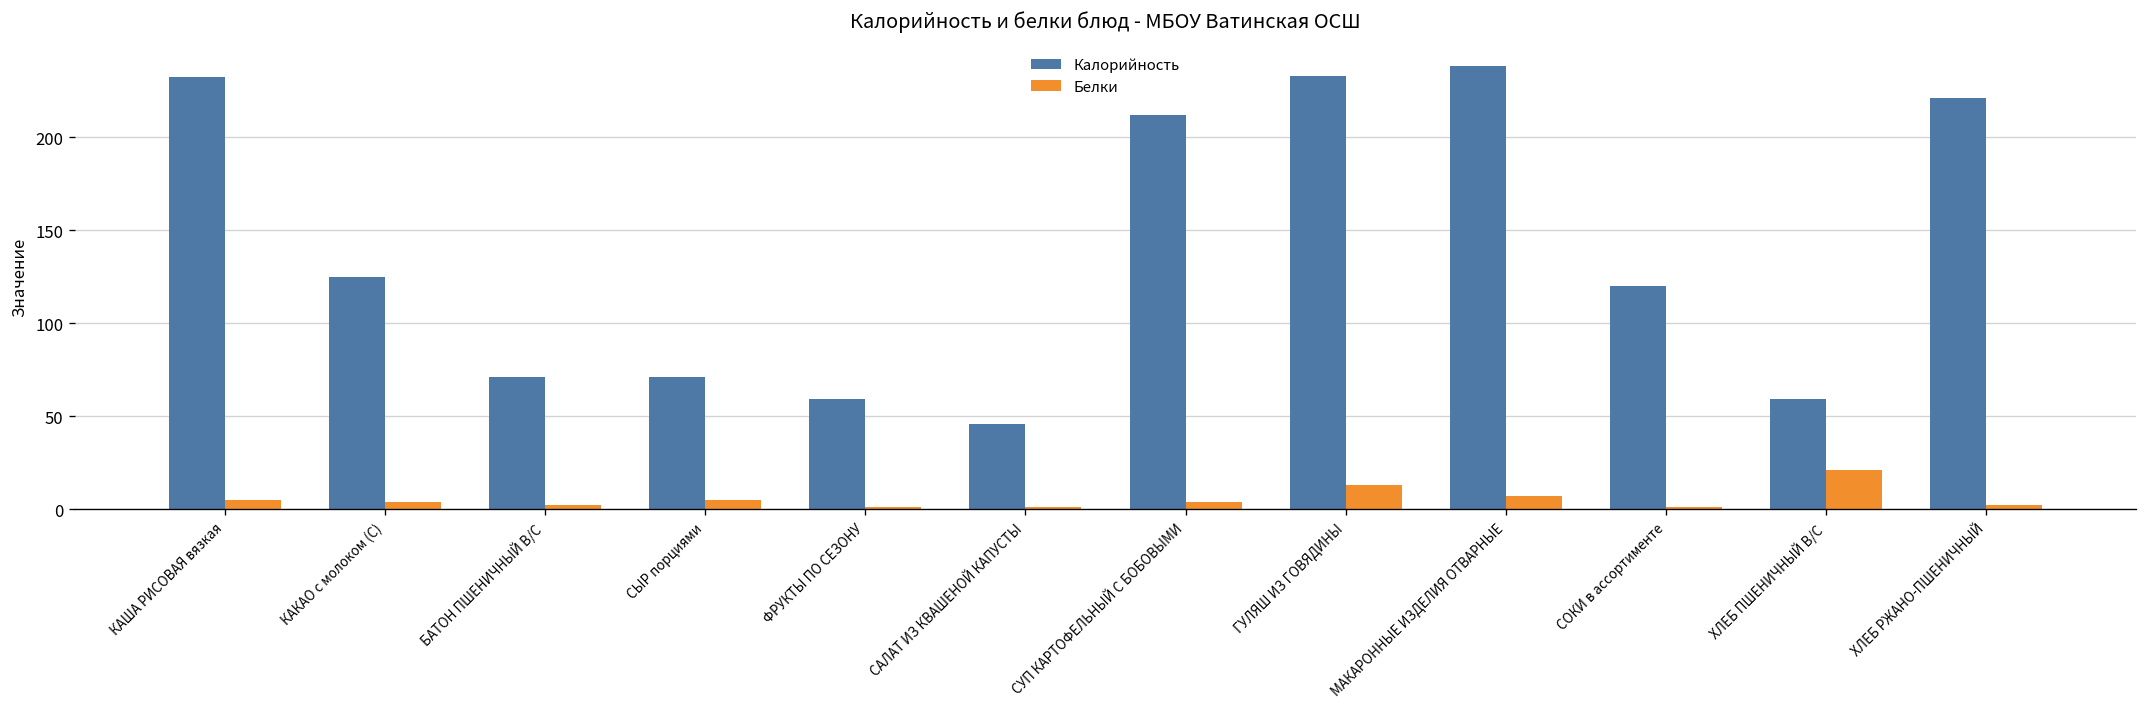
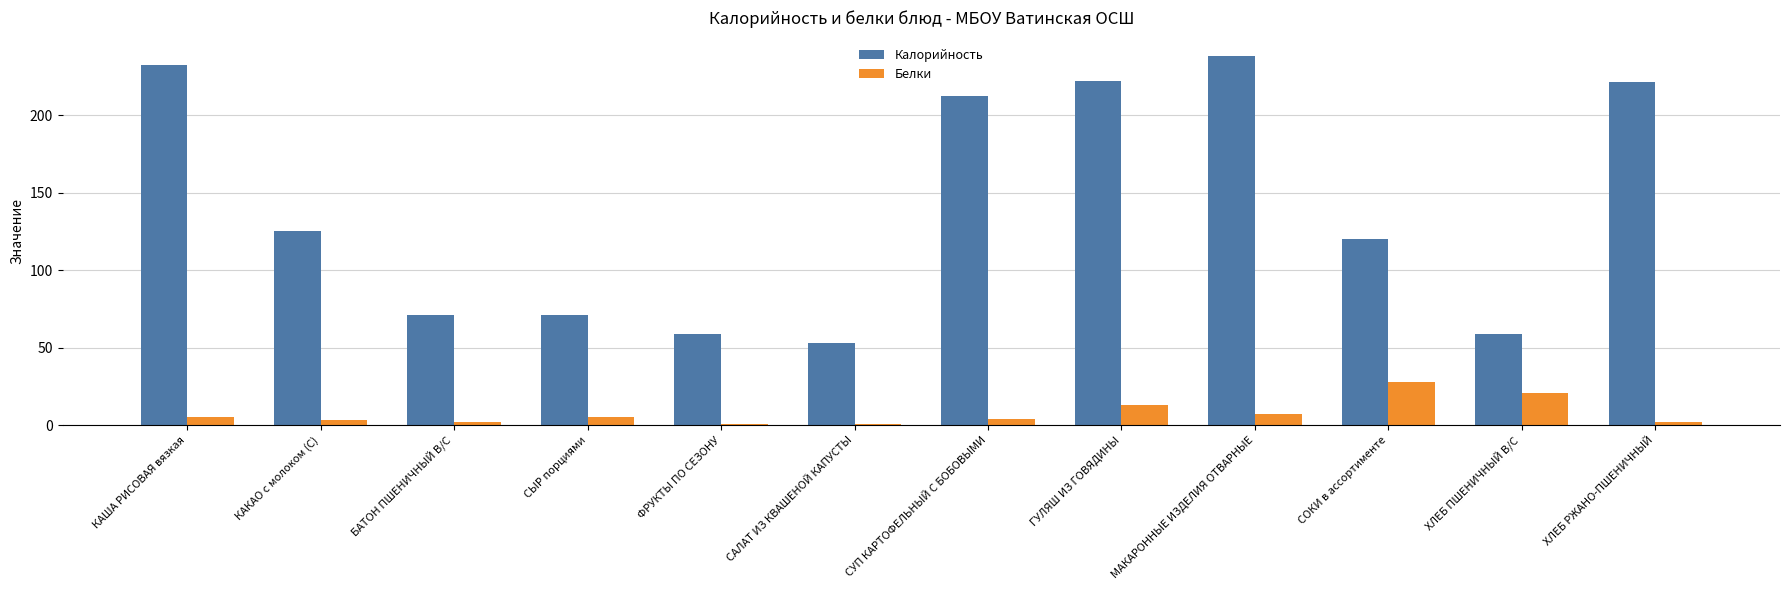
Калорийность, САЛАТ ИЗ КВАШЕНОЙ КАПУСТЫ: 46 -> 53
Калорийность, ГУЛЯШ ИЗ ГОВЯДИНЫ: 233 -> 222
Белки, СОКИ в ассортименте: 1 -> 28
